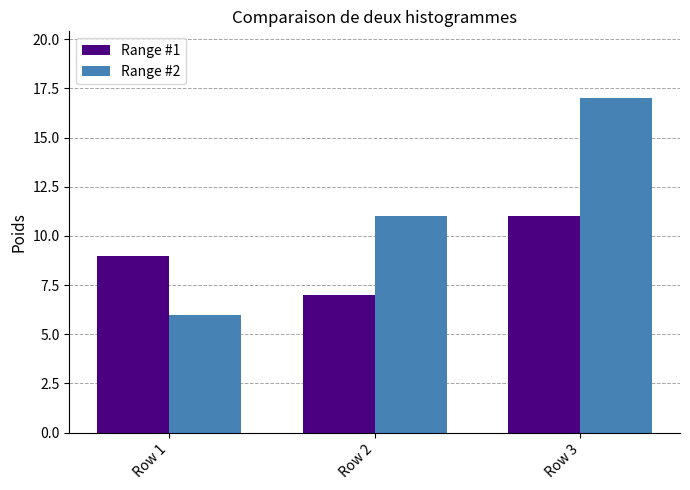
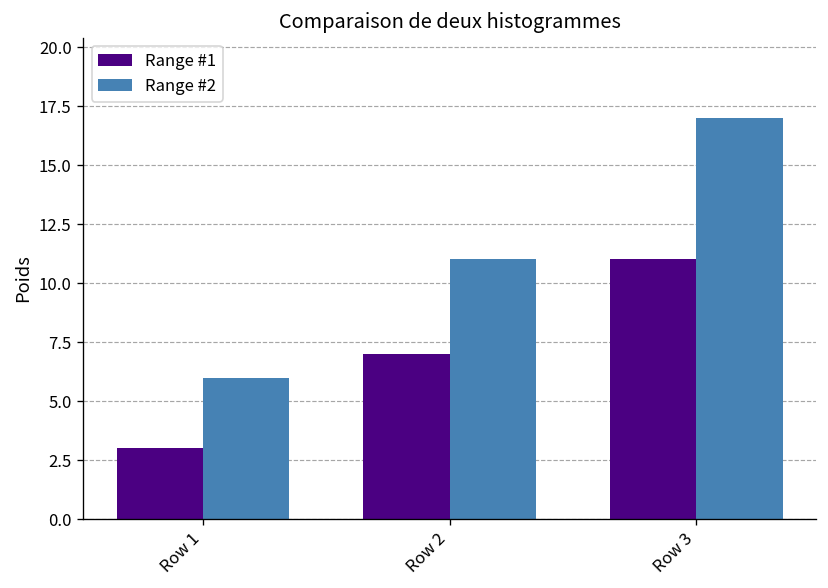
Range #1, Row 1: 9 -> 3
